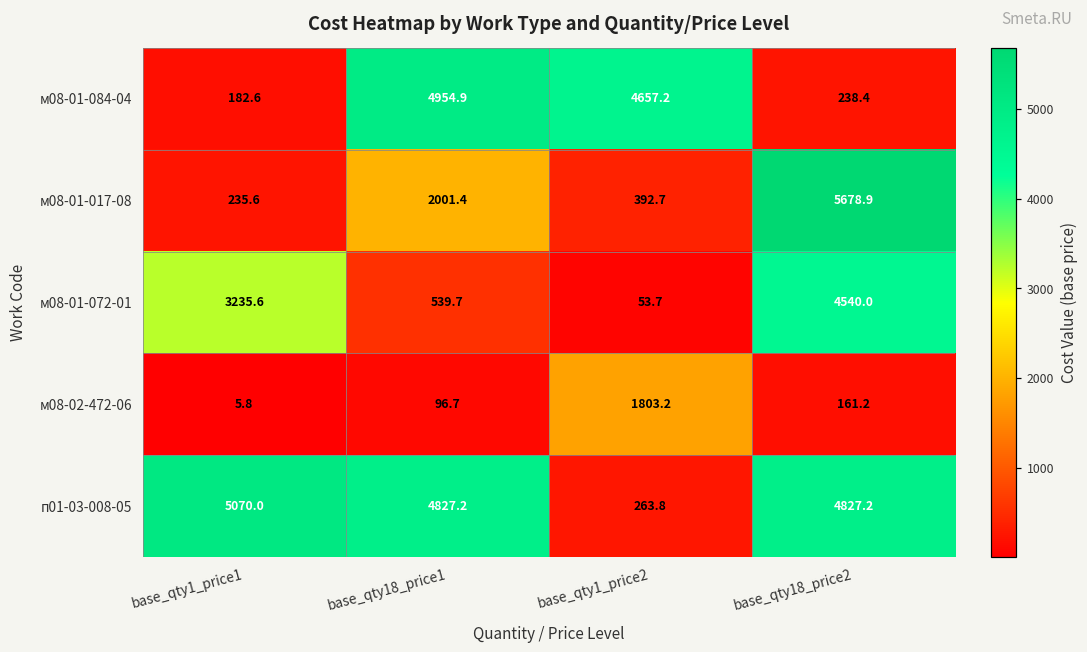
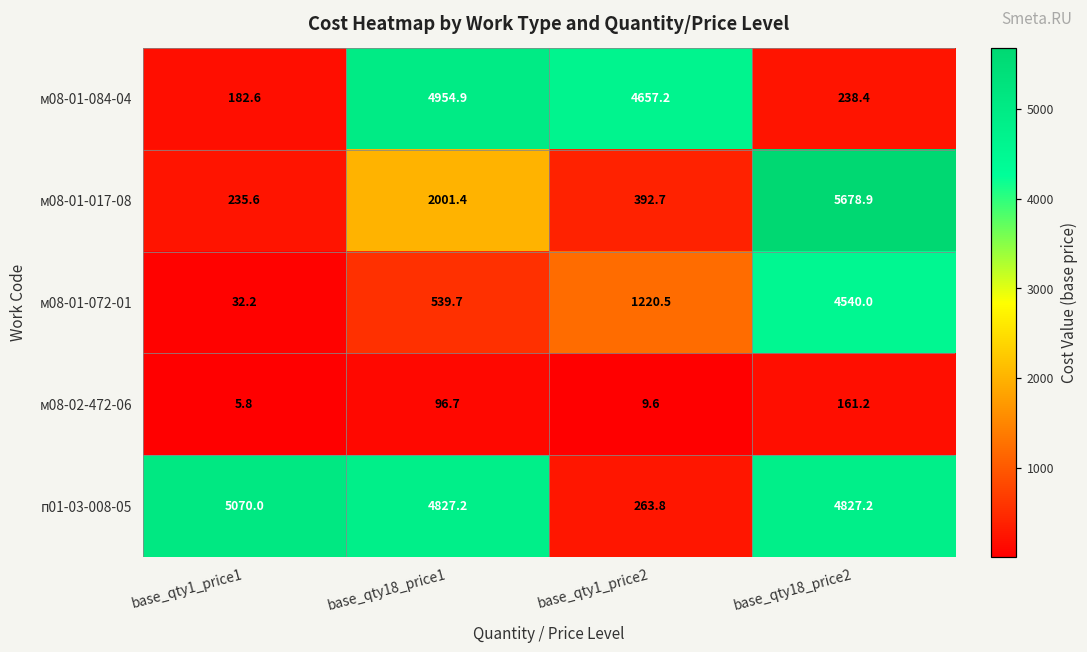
м08-01-072-01, base_qty1_price1: 3235.6 -> 32.2
м08-01-072-01, base_qty1_price2: 53.7 -> 1220.5
м08-02-472-06, base_qty1_price2: 1803.2 -> 9.6
